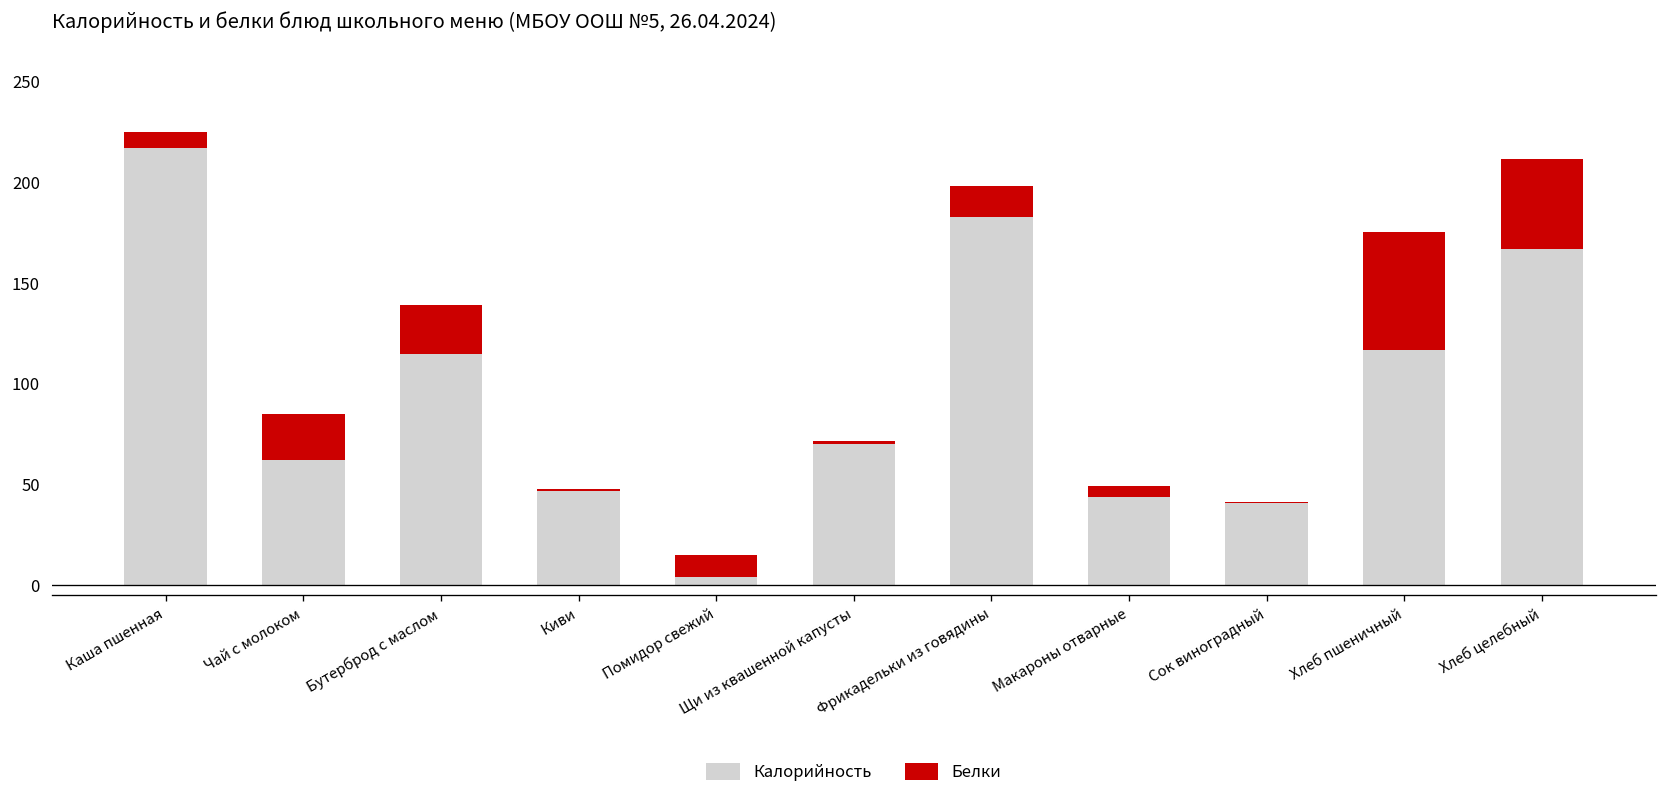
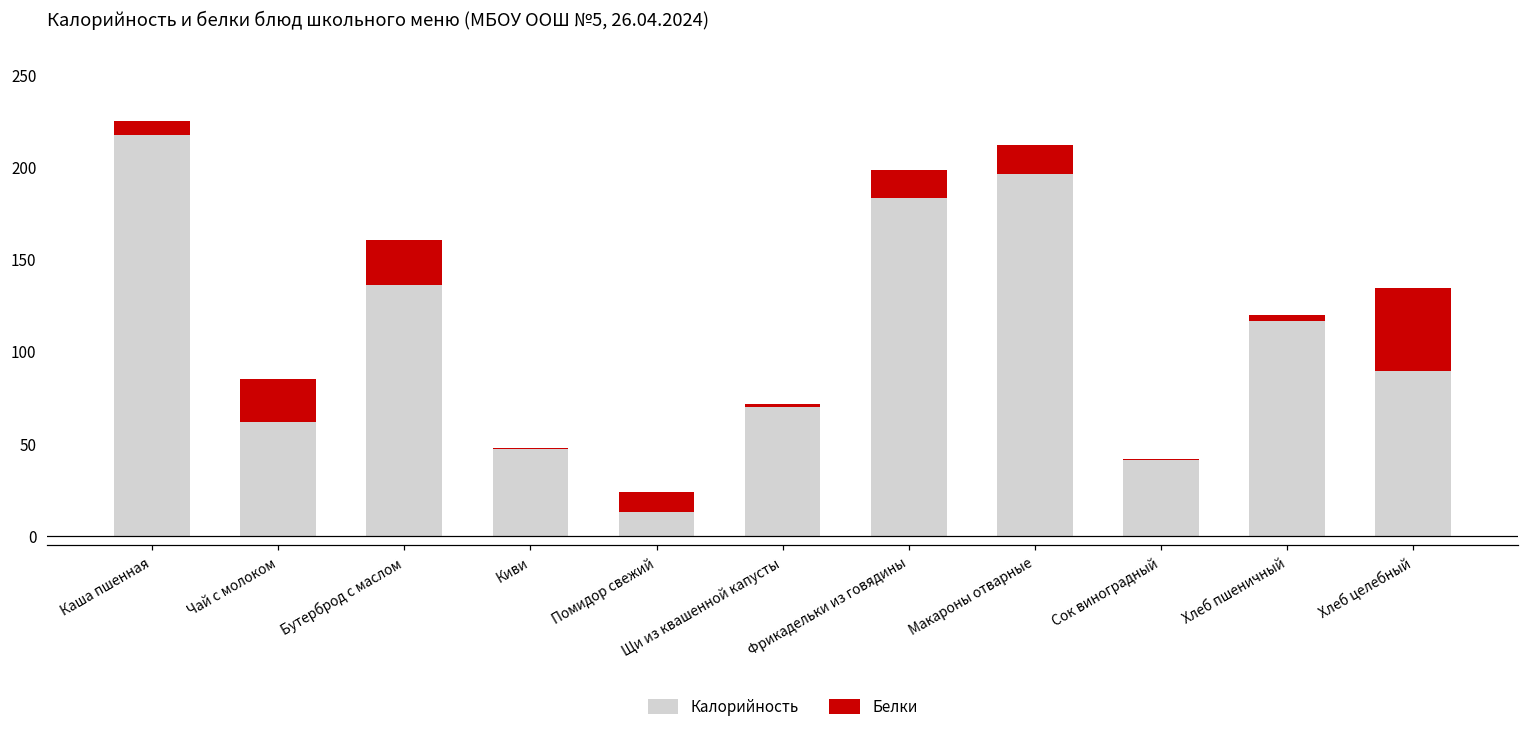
Калорийность, Бутерброд с маслом: 115 -> 136
Калорийность, Помидор свежий: 4 -> 13
Калорийность, Макароны отварные: 44 -> 196
Белки, Макароны отварные: 5 -> 16
Белки, Хлеб пшеничный: 59 -> 3
Калорийность, Хлеб целебный: 167 -> 89
